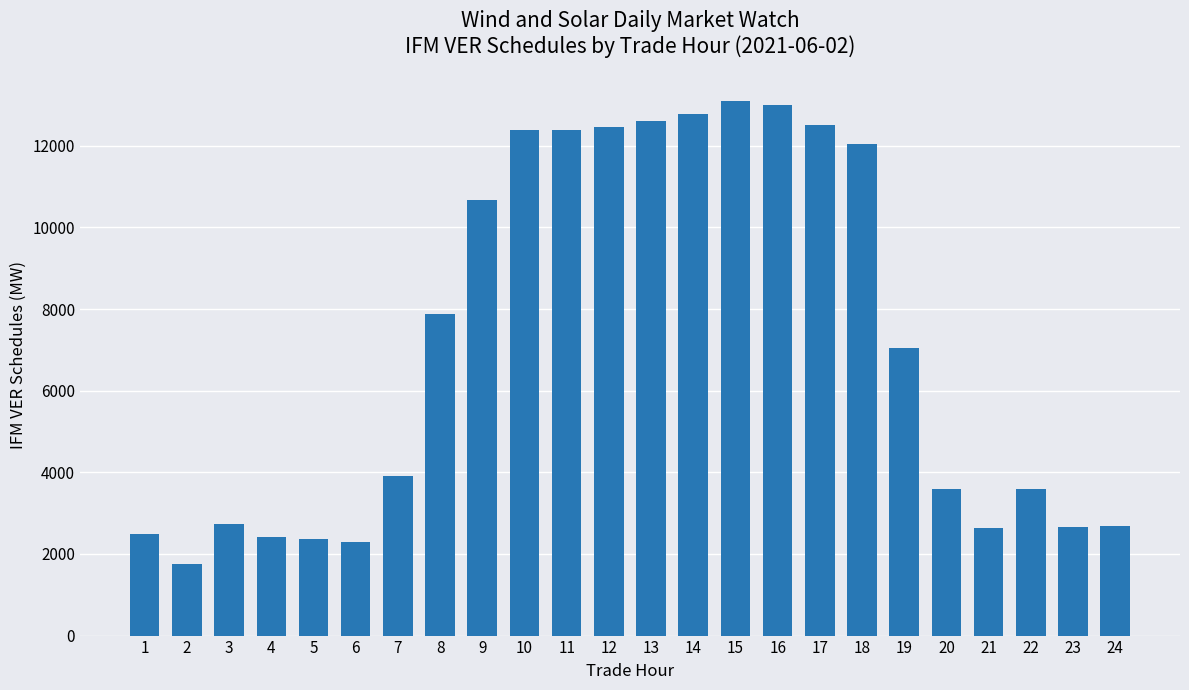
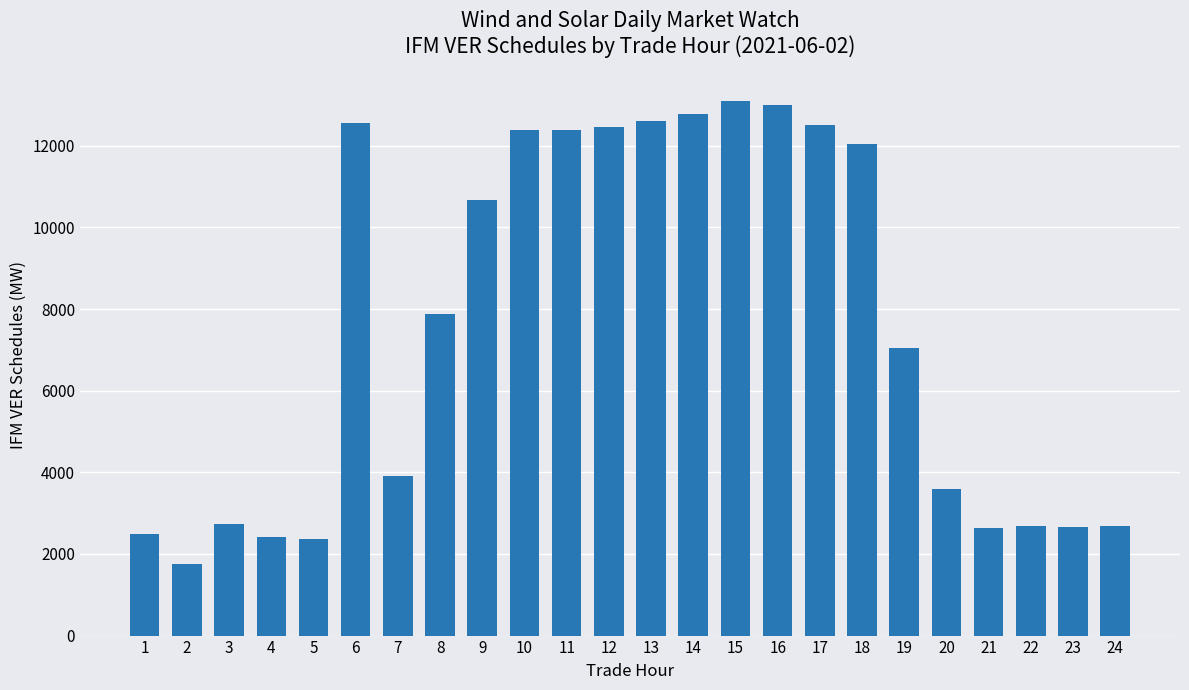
6: 2300 -> 12600
22: 3600 -> 2700
